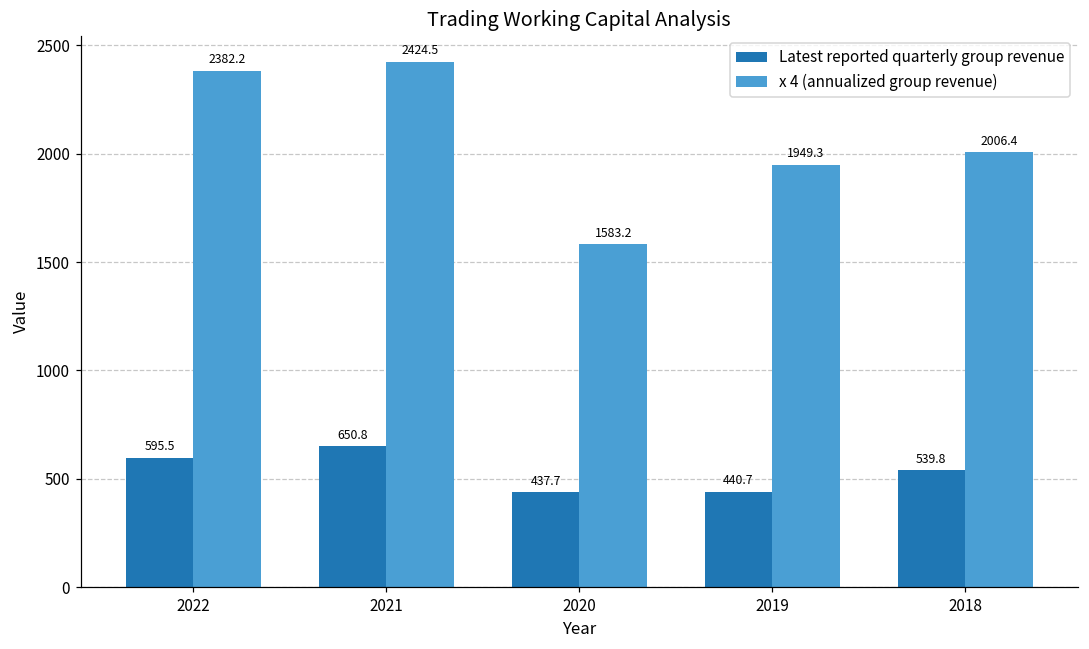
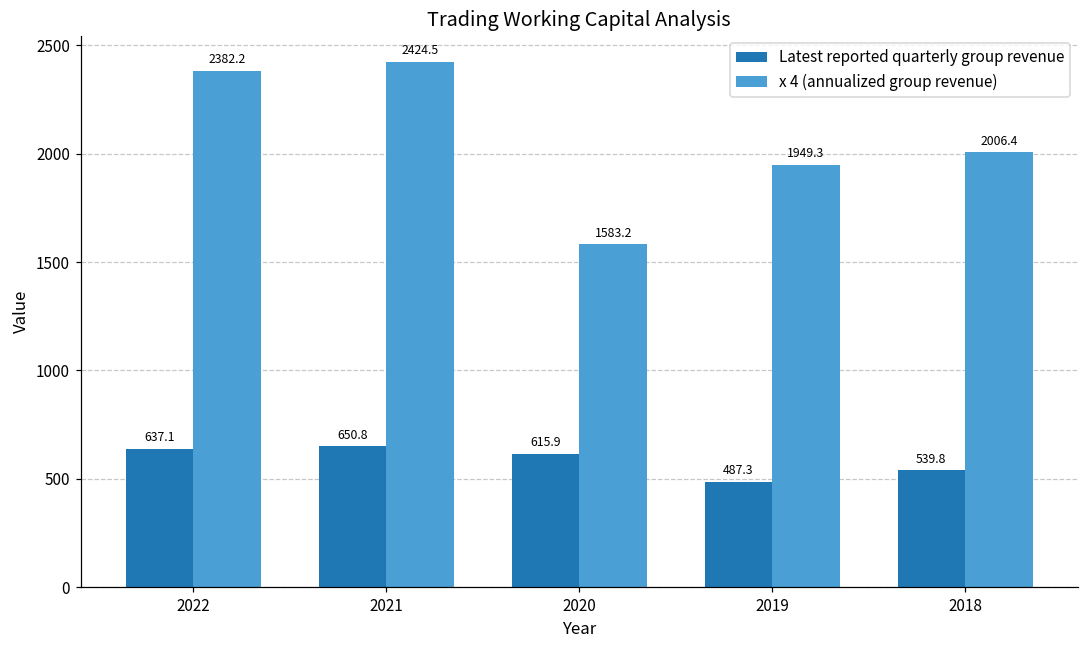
Latest reported quarterly group revenue, 2022: 595.5 -> 637.1
Latest reported quarterly group revenue, 2020: 437.7 -> 615.9
Latest reported quarterly group revenue, 2019: 440.7 -> 487.3
